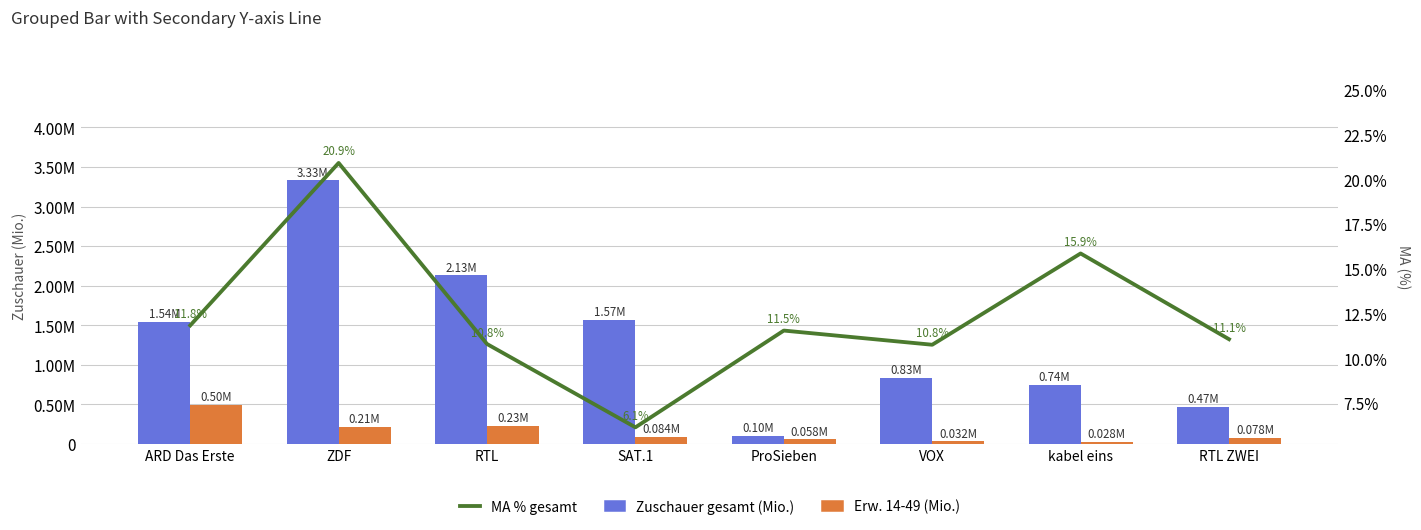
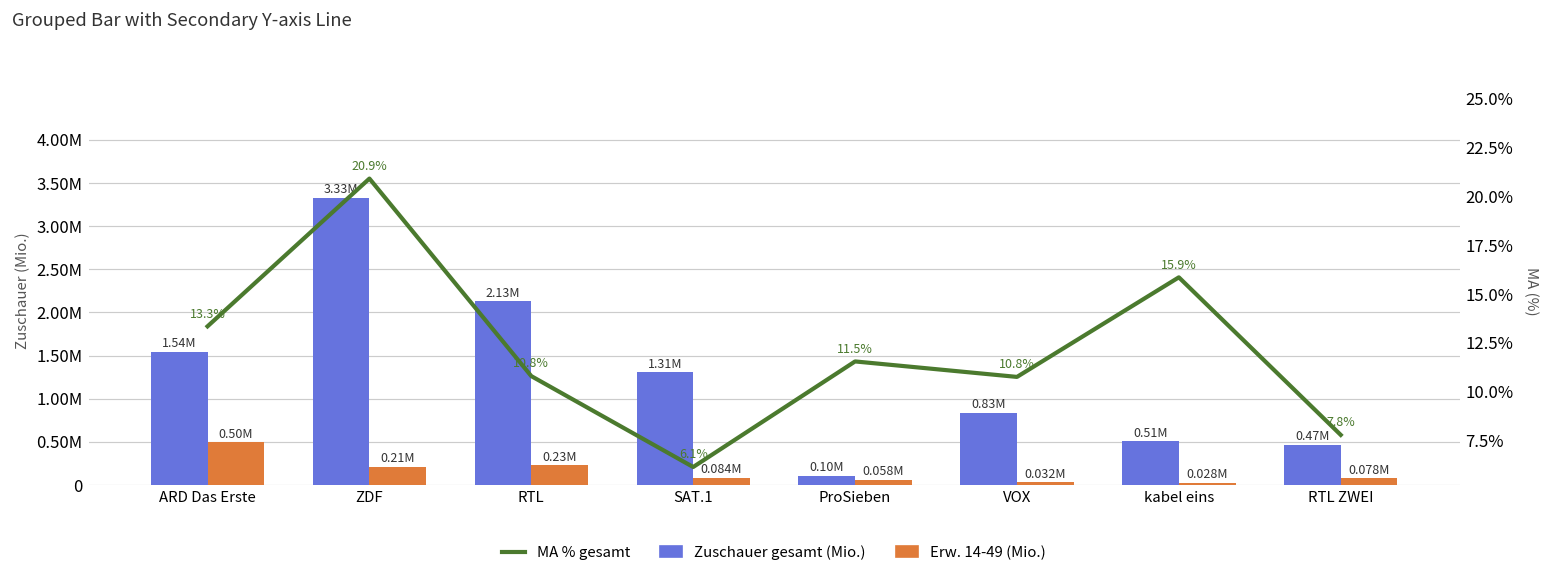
Zuschauer gesamt (Mio.), SAT.1: 1.57M -> 1.31M
Zuschauer gesamt (Mio.), kabel eins: 0.74M -> 0.51M
MA % gesamt, ARD Das Erste: 11.8% -> 13.3%
MA % gesamt, RTL ZWEI: 11.1% -> 7.8%
